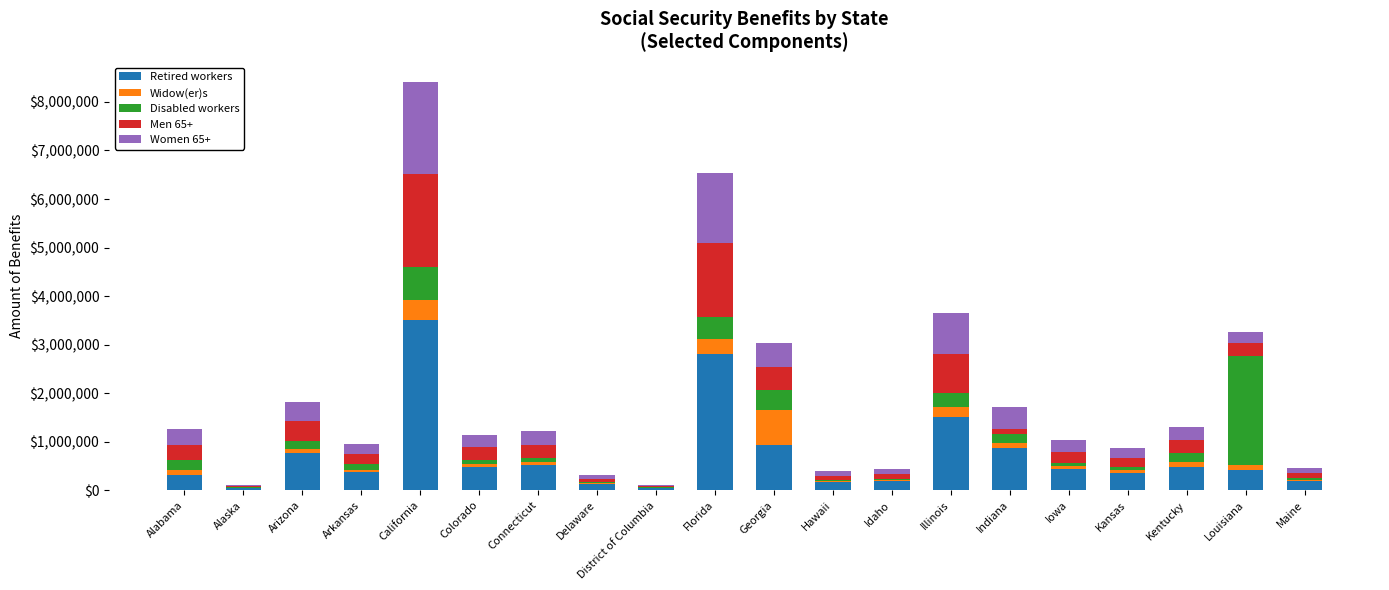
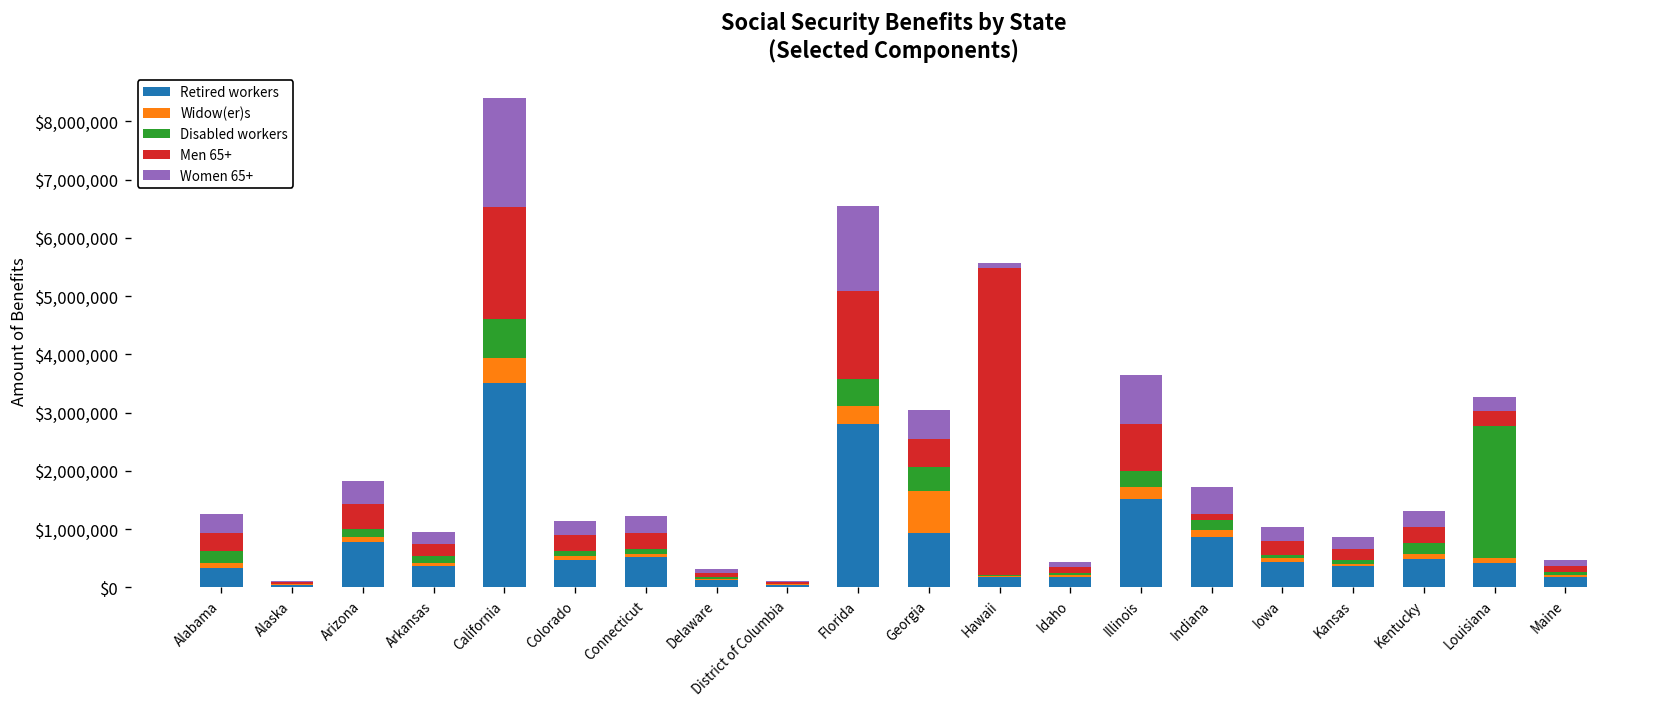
Men 65+, Hawaii: $100,000 -> $5,300,000
